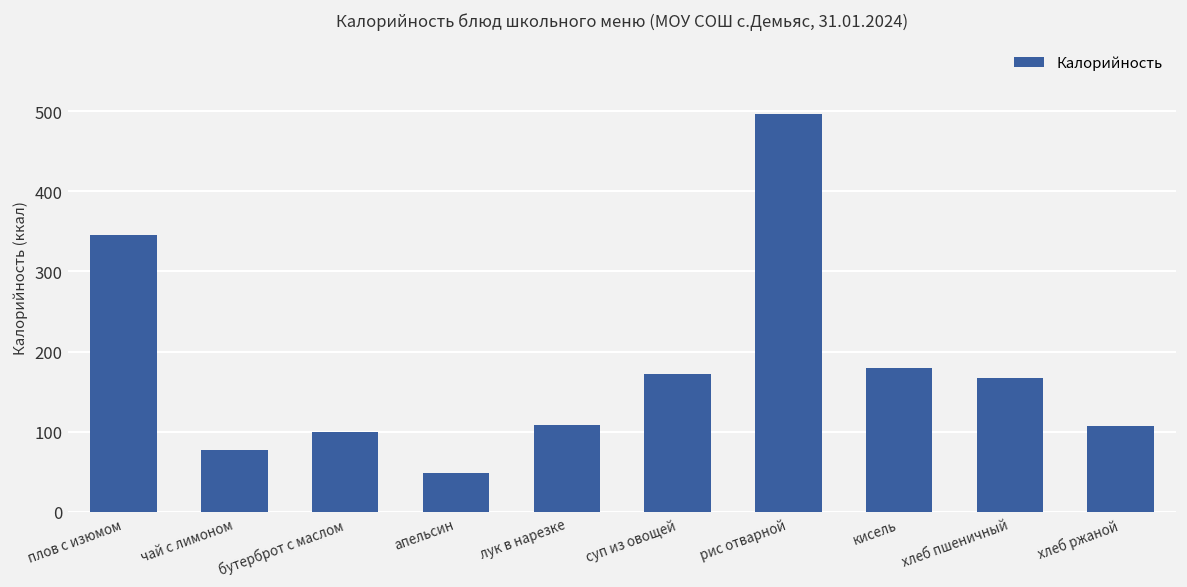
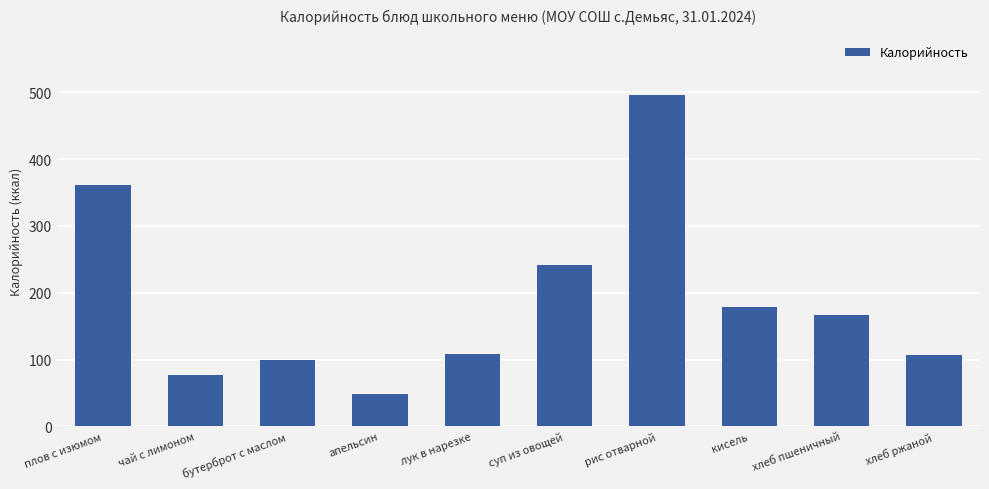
плов с изюмом: 350 -> 360
суп из овощей: 170 -> 240
